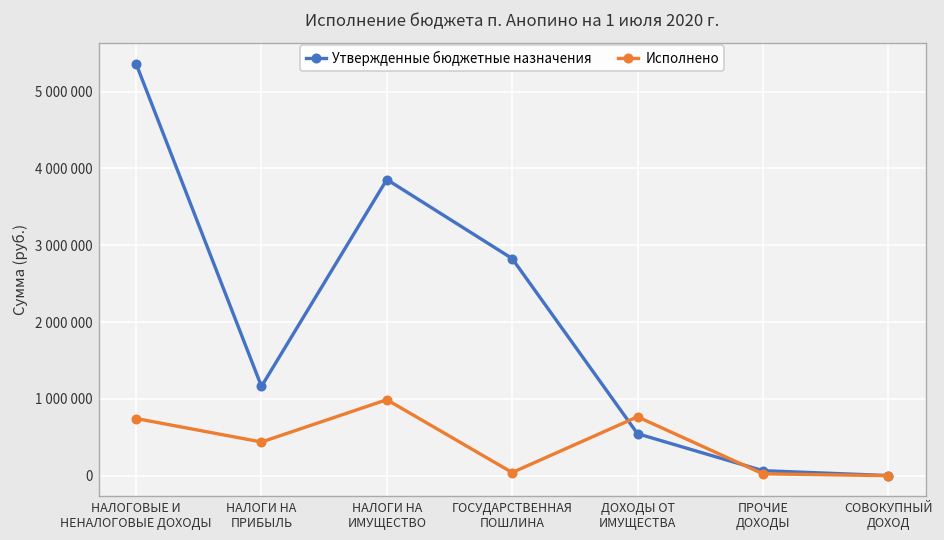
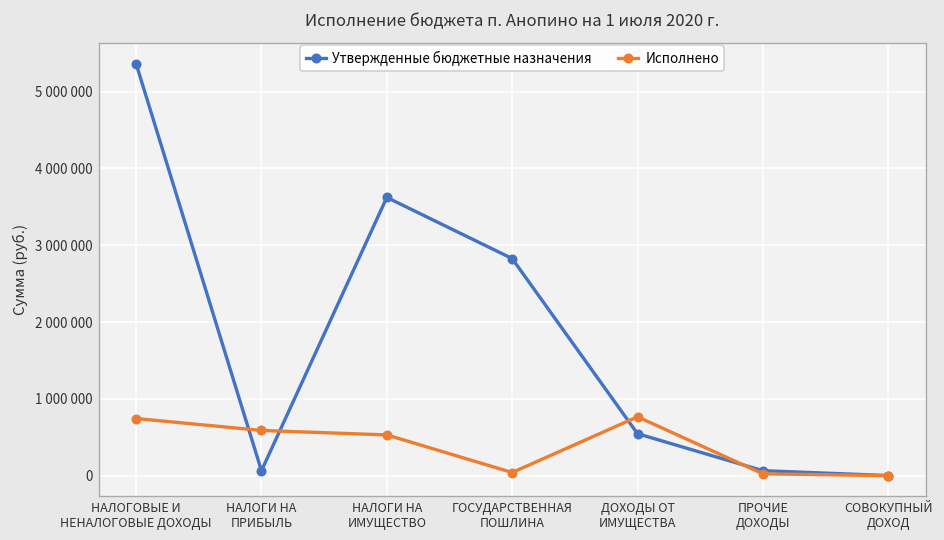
Утвержденные бюджетные назначения, НАЛОГИ НА ПРИБЫЛЬ: 1200000 -> 100000
Исполнено, НАЛОГИ НА ПРИБЫЛЬ: 400000 -> 600000
Утвержденные бюджетные назначения, НАЛОГИ НА ИМУЩЕСТВО: 3900000 -> 3600000
Исполнено, НАЛОГИ НА ИМУЩЕСТВО: 1000000 -> 500000
